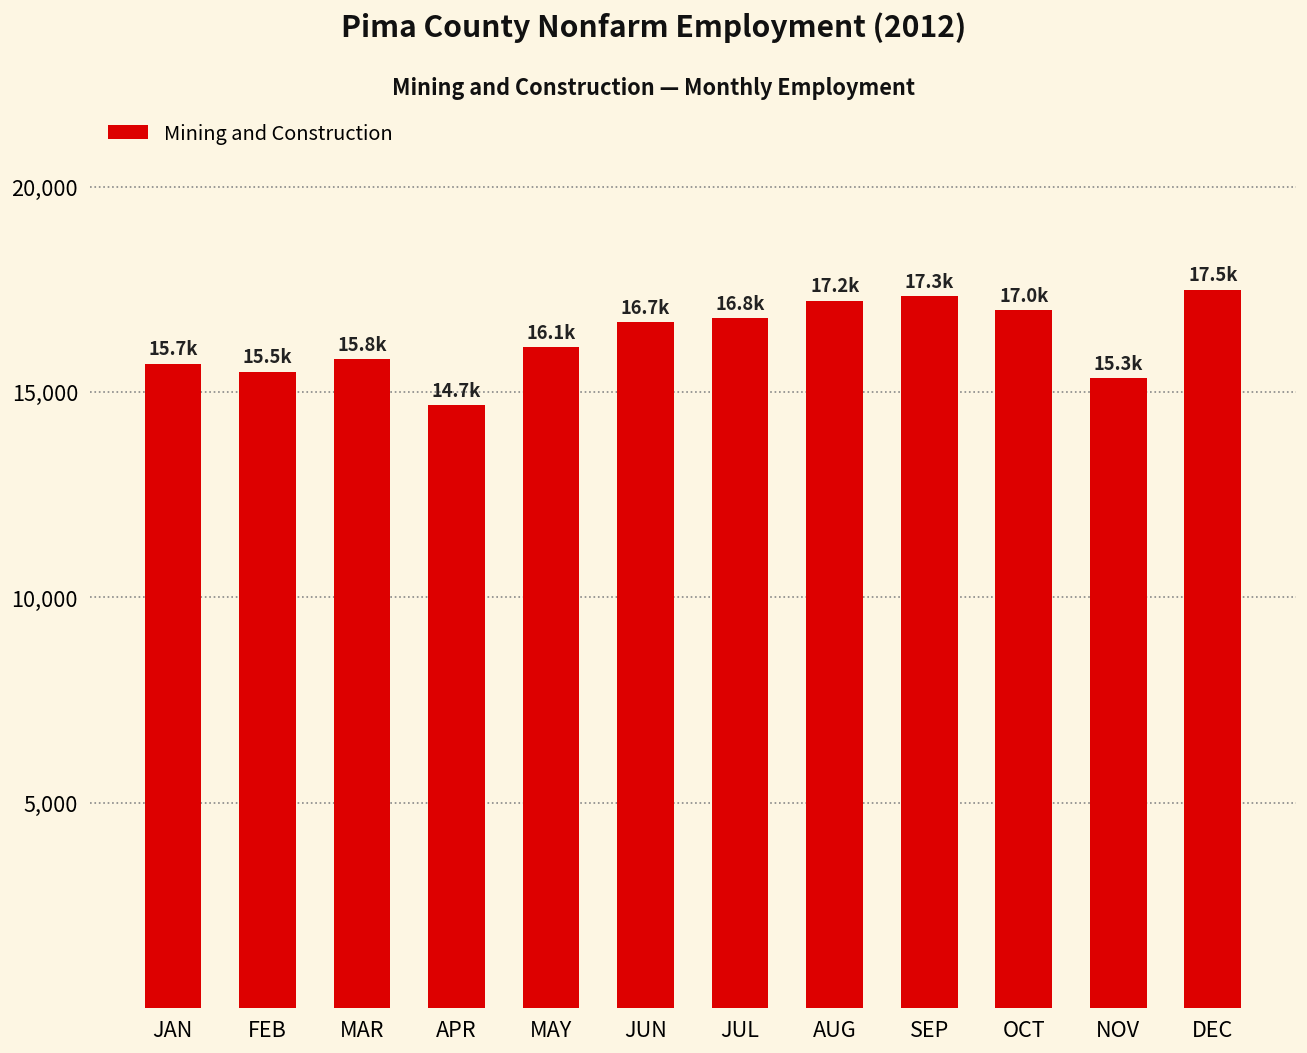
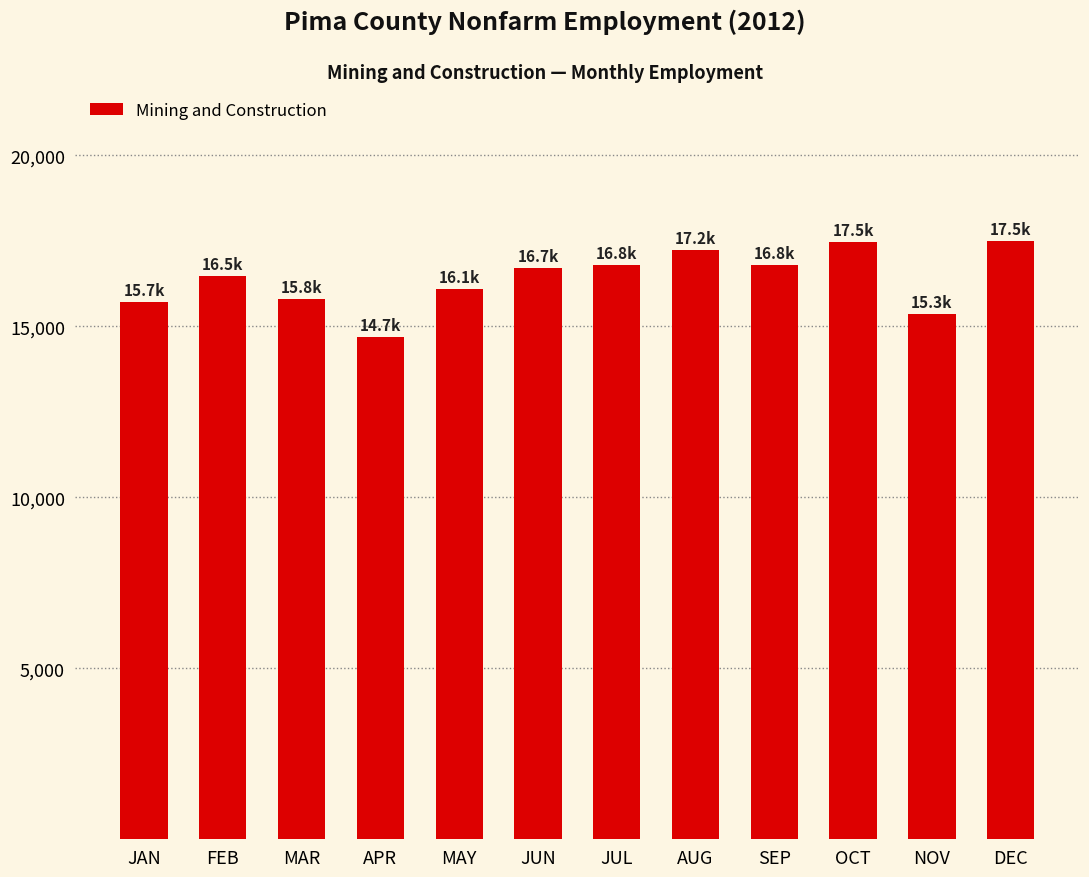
FEB: 15.5k -> 16.5k
SEP: 17.3k -> 16.8k
OCT: 17.0k -> 17.5k
